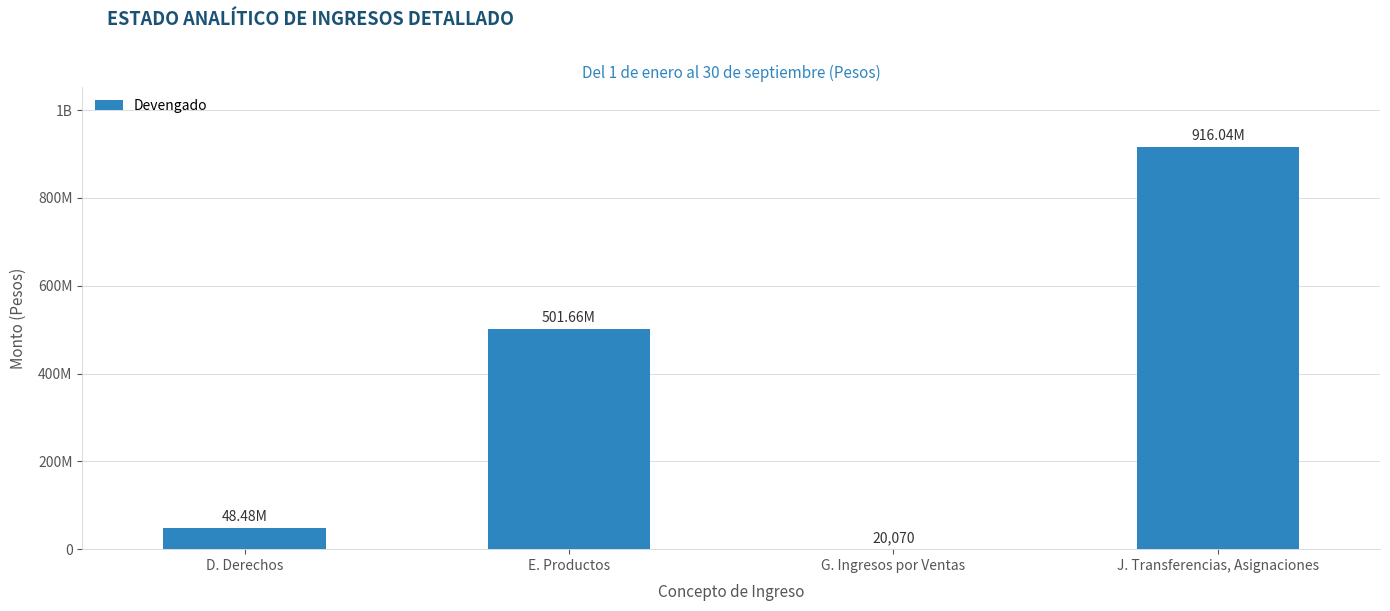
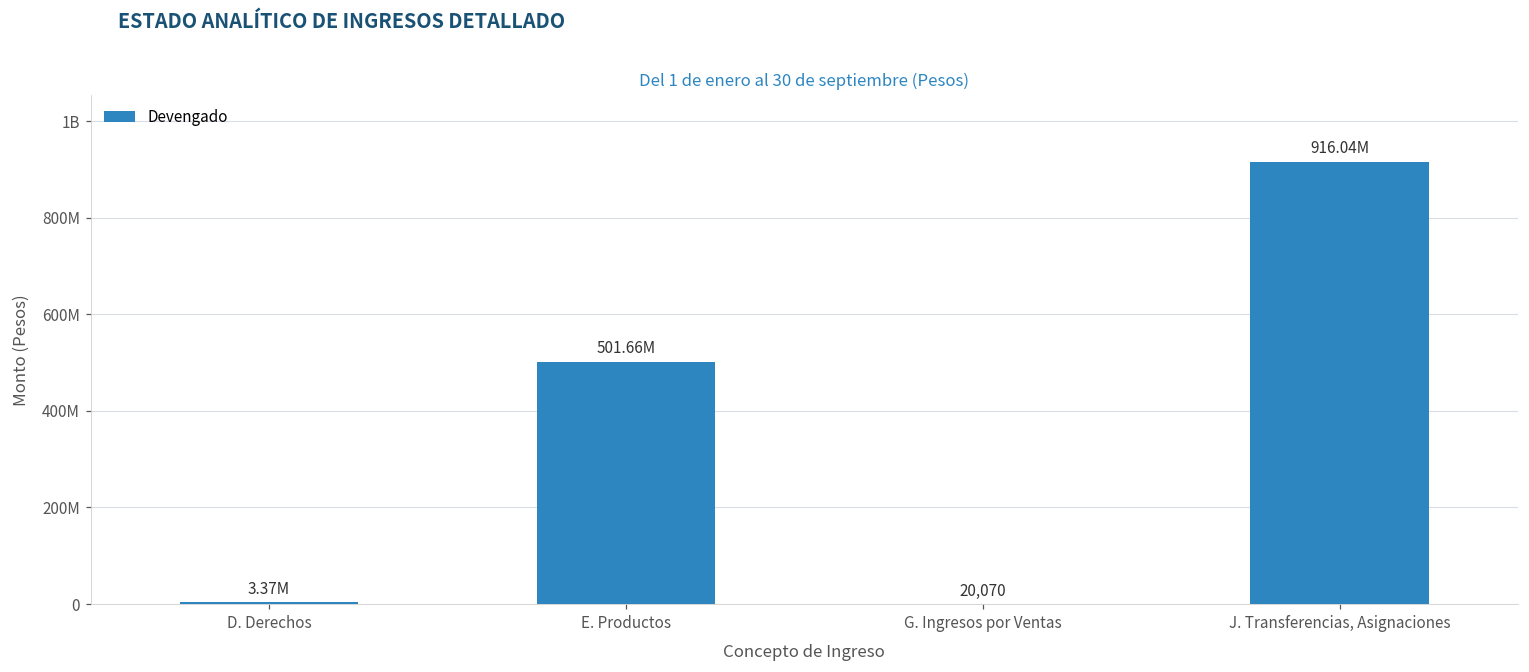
D. Derechos: 48.48M -> 3.37M
